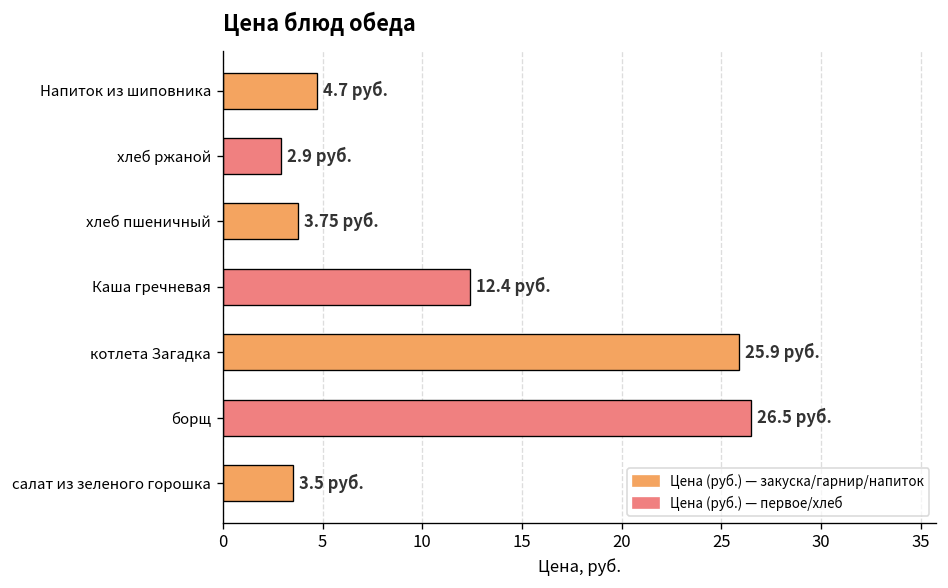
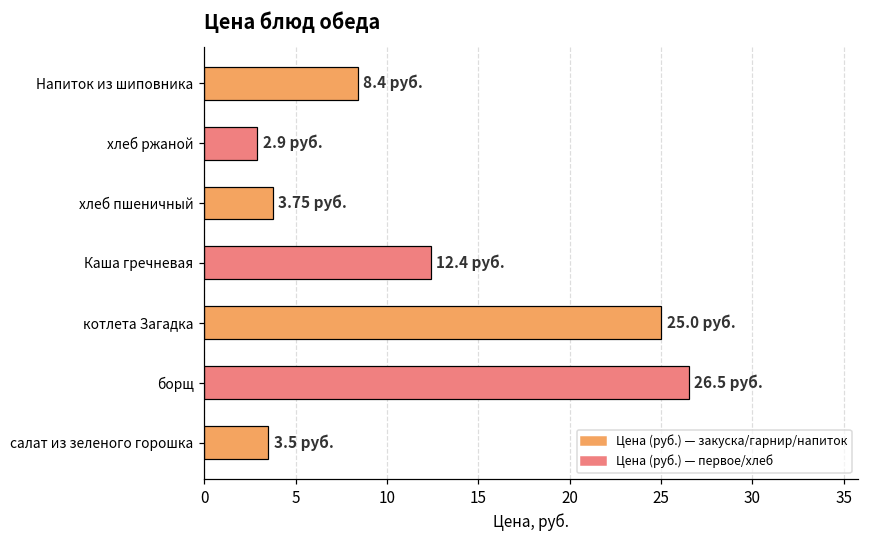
Напиток из шиповника: 4.7 -> 8.4
котлета Загадка: 25.9 -> 25.0
